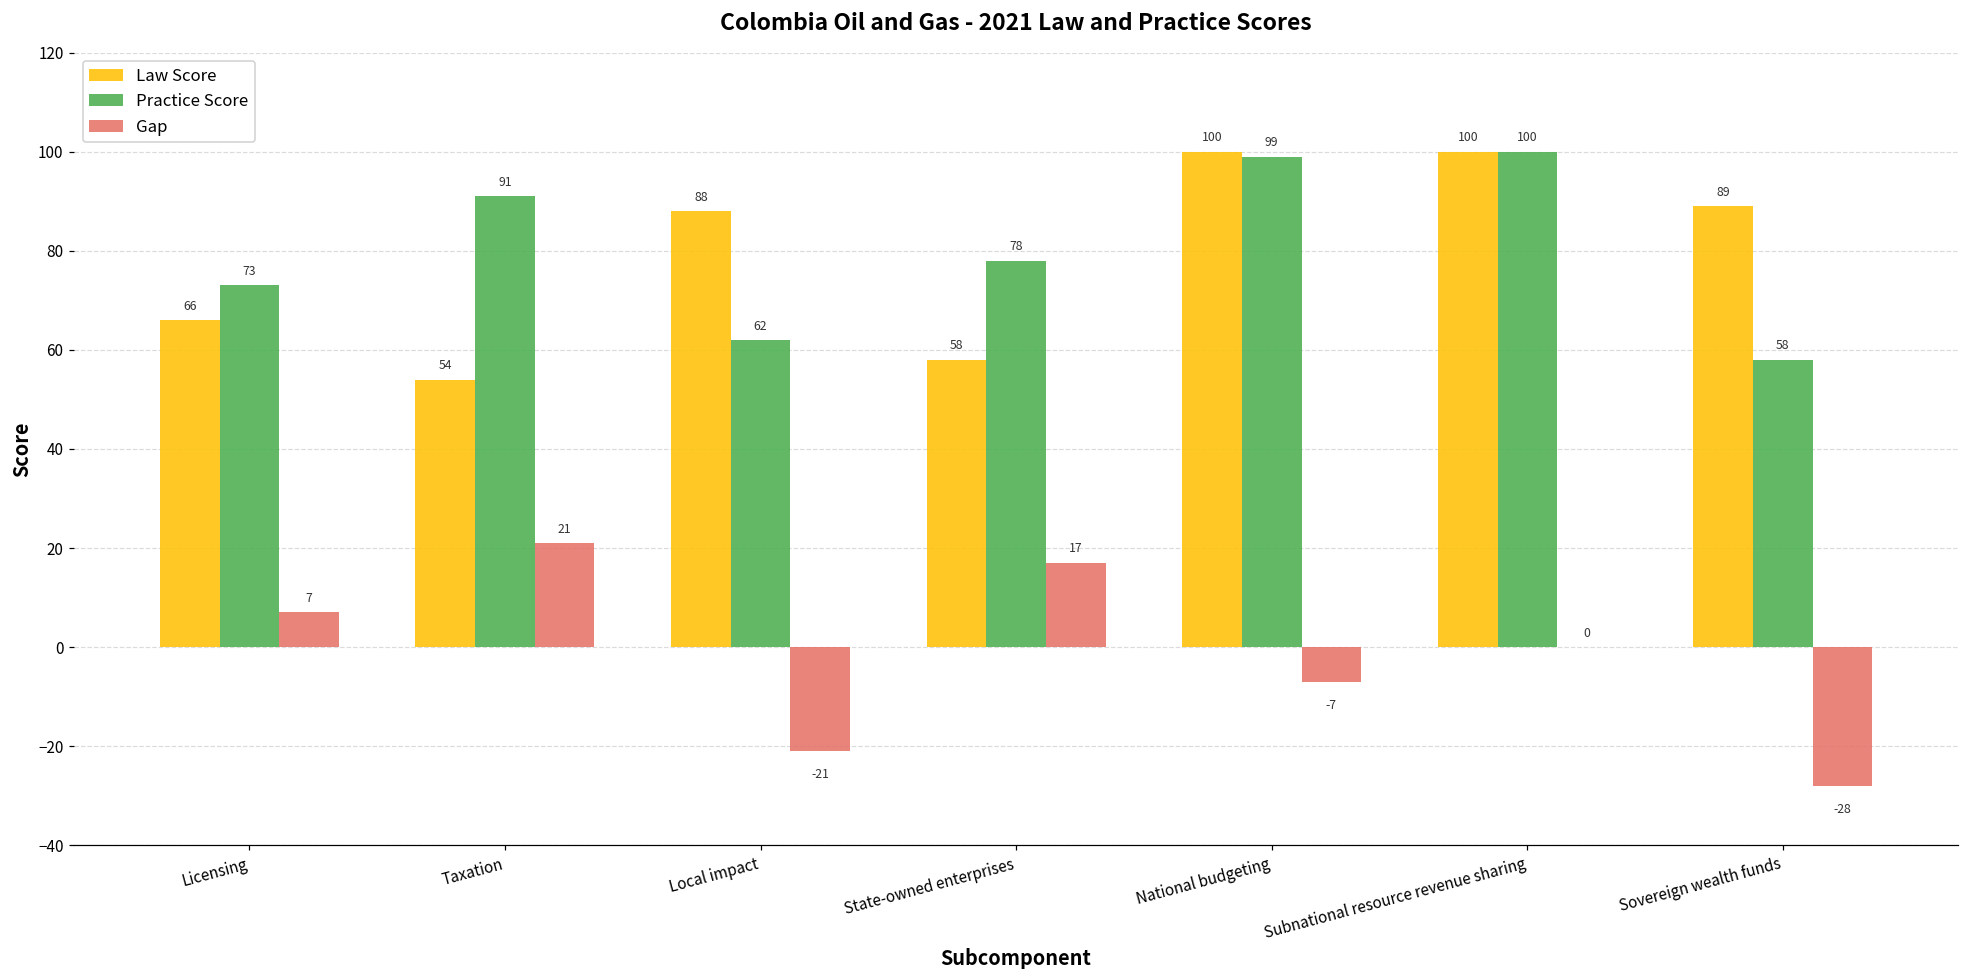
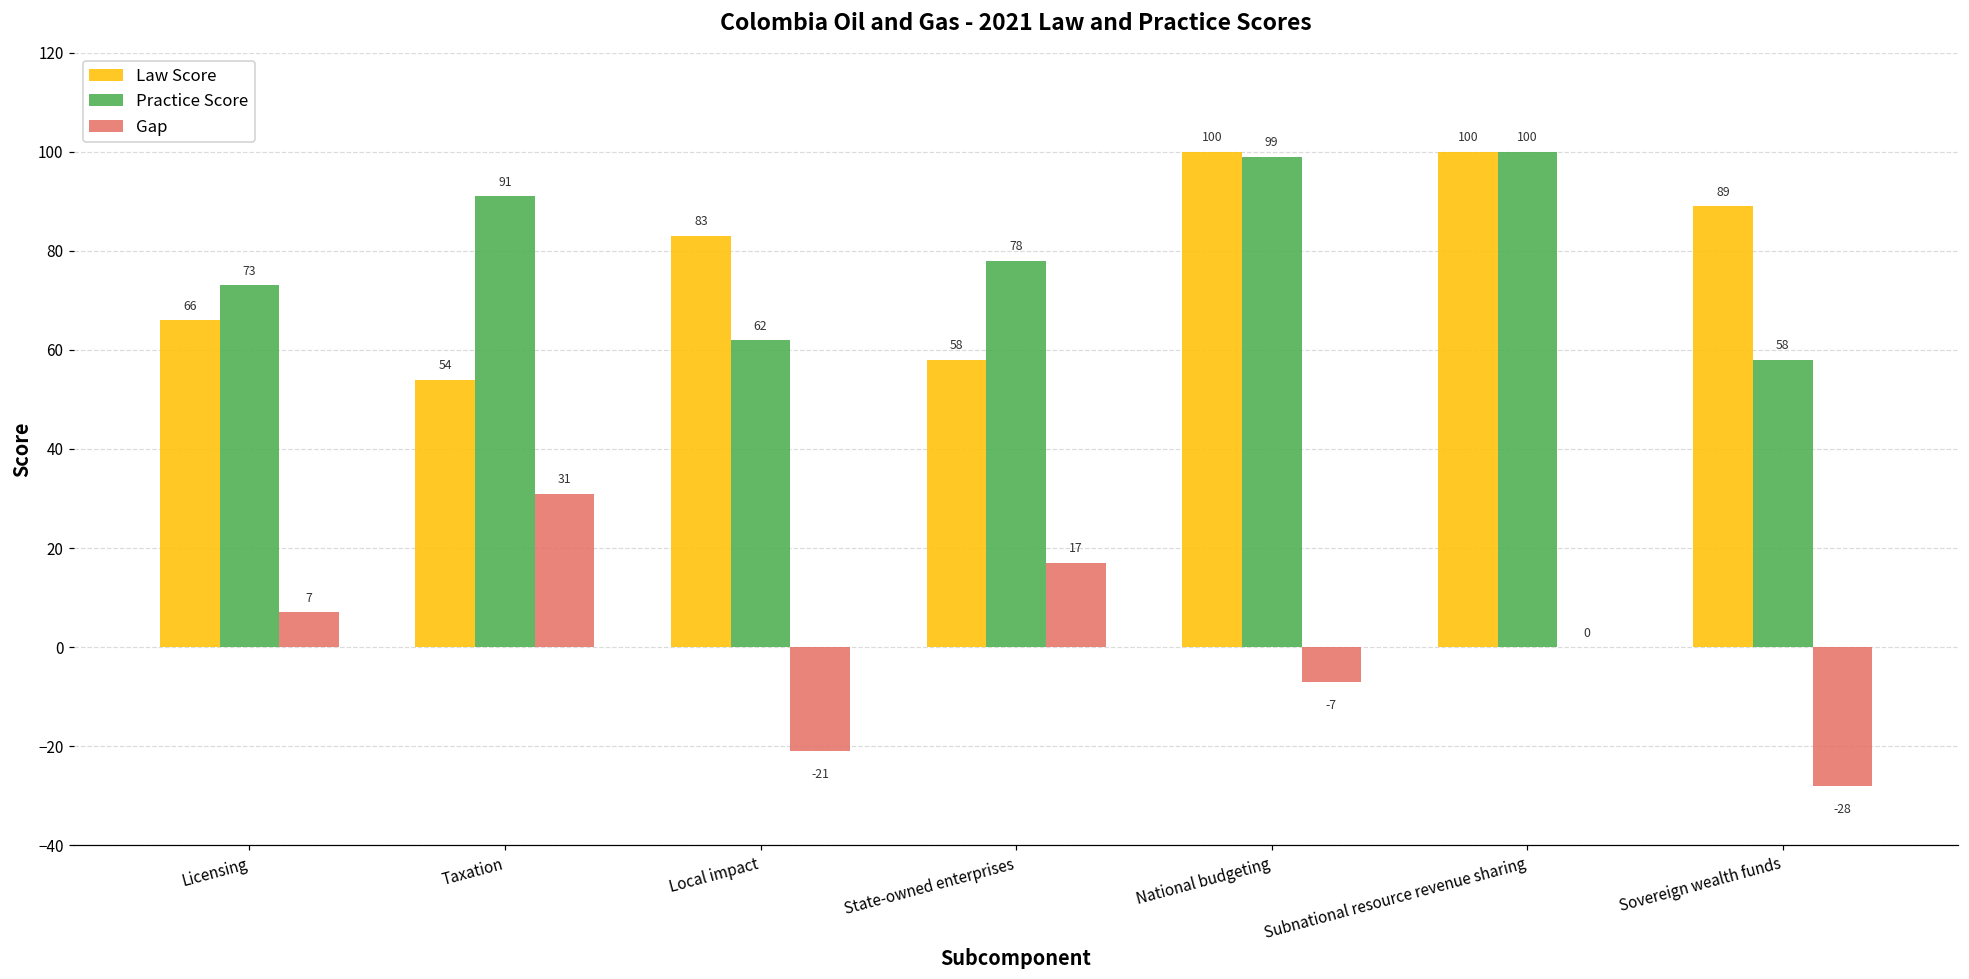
Gap, Taxation: 21 -> 31
Law Score, Local impact: 88 -> 83
